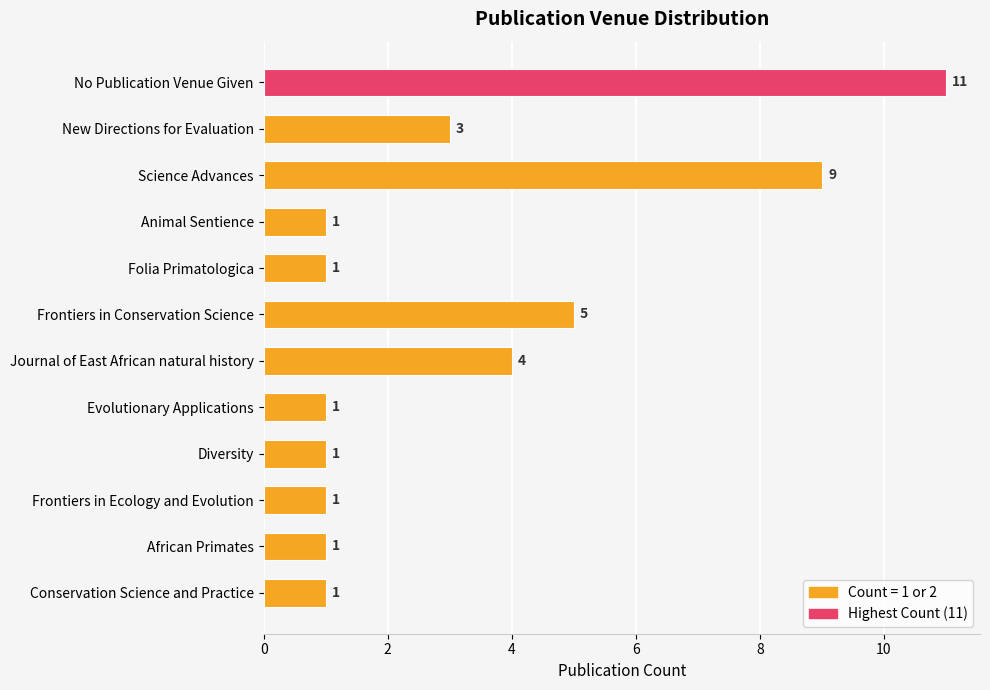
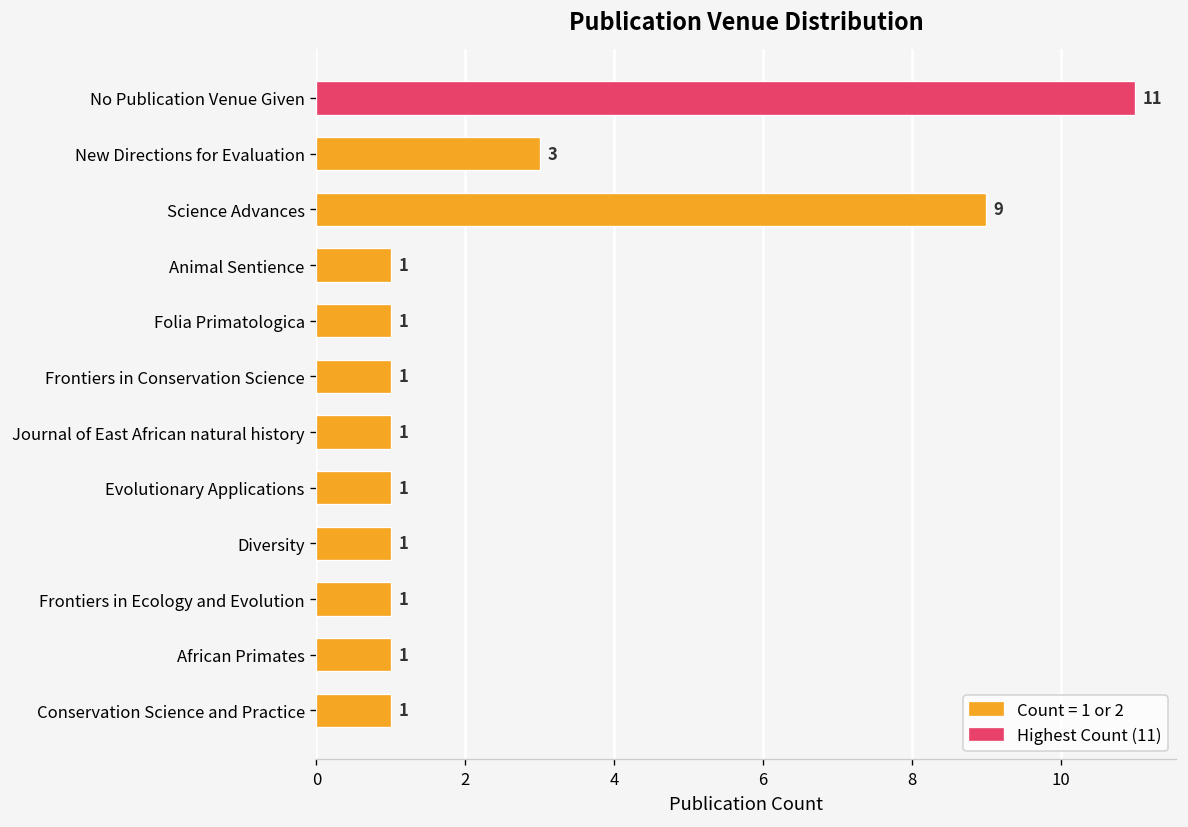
Frontiers in Conservation Science: 5 -> 1
Journal of East African natural history: 4 -> 1
